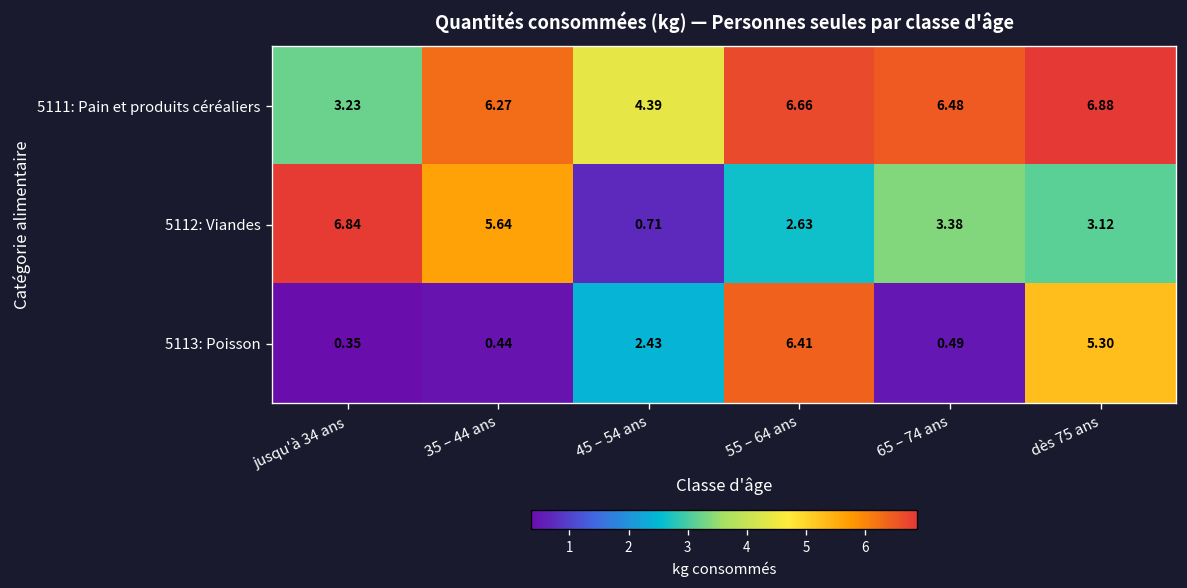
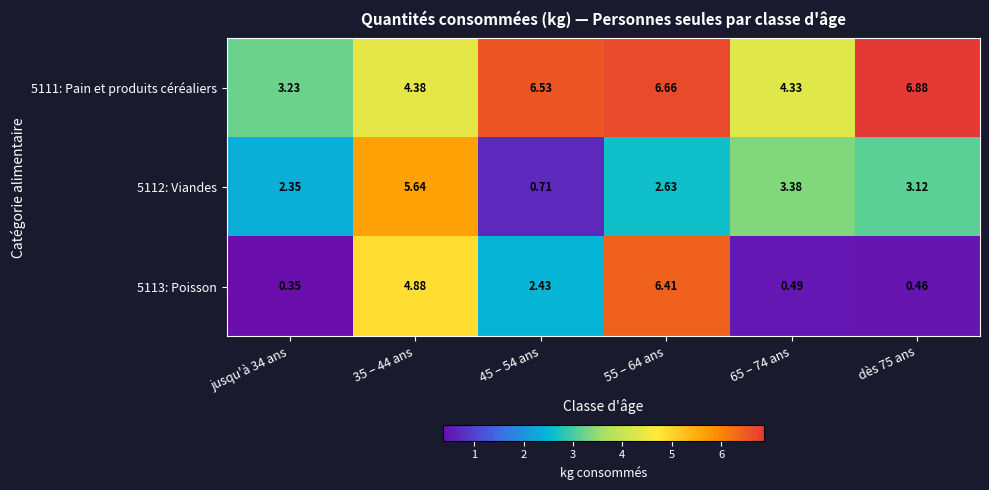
5111: Pain et produits céréaliers, 35 – 44 ans: 6.27 -> 4.38
5111: Pain et produits céréaliers, 45 – 54 ans: 4.39 -> 6.53
5111: Pain et produits céréaliers, 65 – 74 ans: 6.48 -> 4.33
5112: Viandes, jusqu'à 34 ans: 6.84 -> 2.35
5113: Poisson, 35 – 44 ans: 0.44 -> 4.88
5113: Poisson, dès 75 ans: 5.30 -> 0.46
